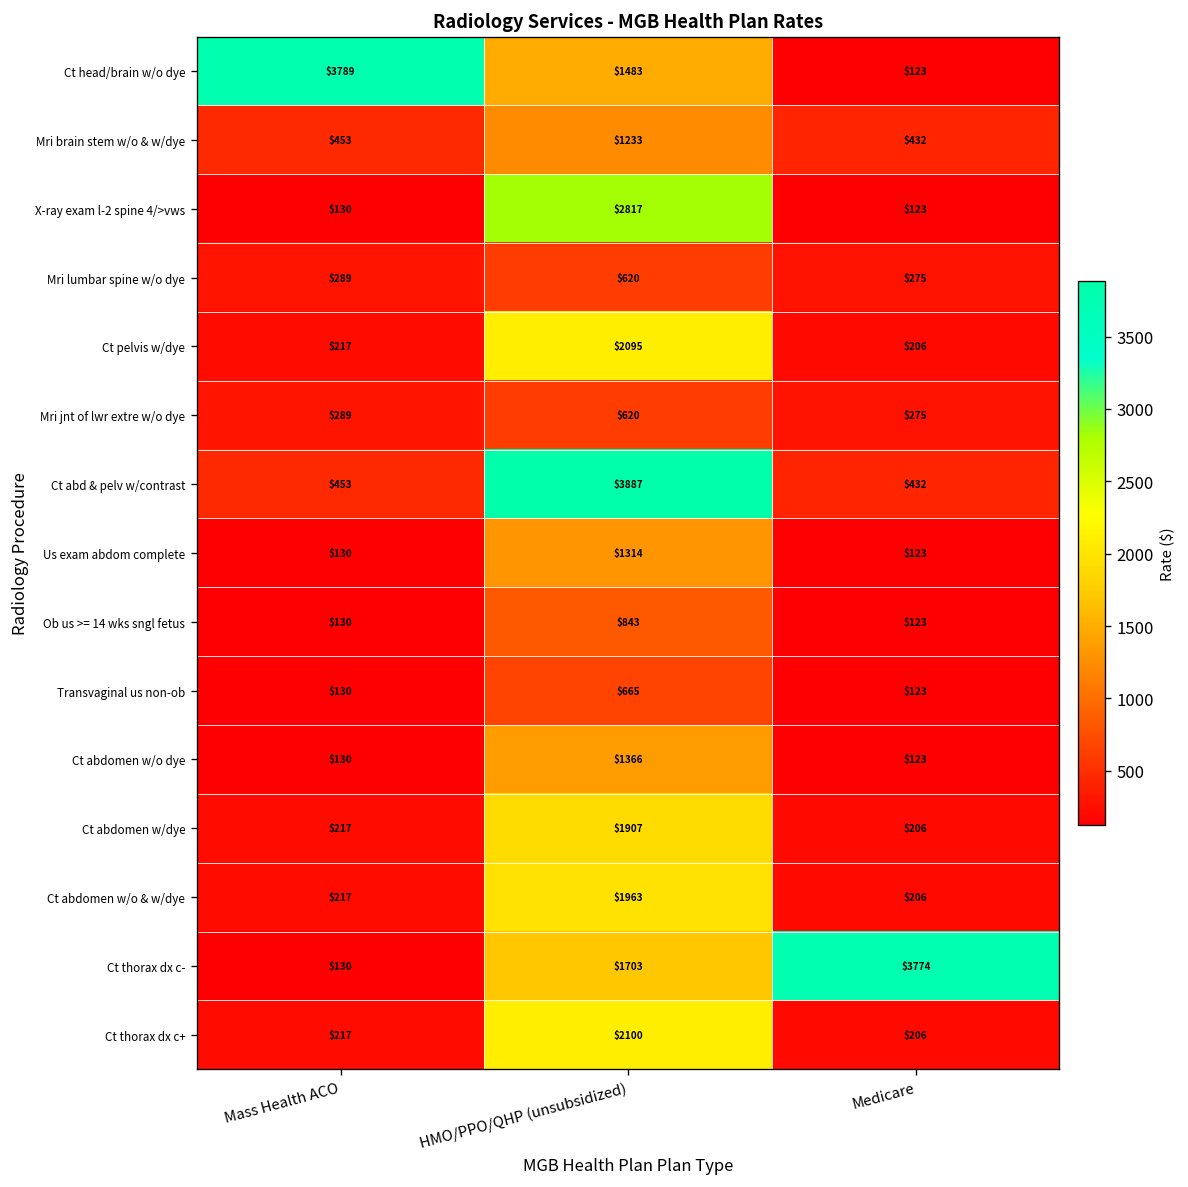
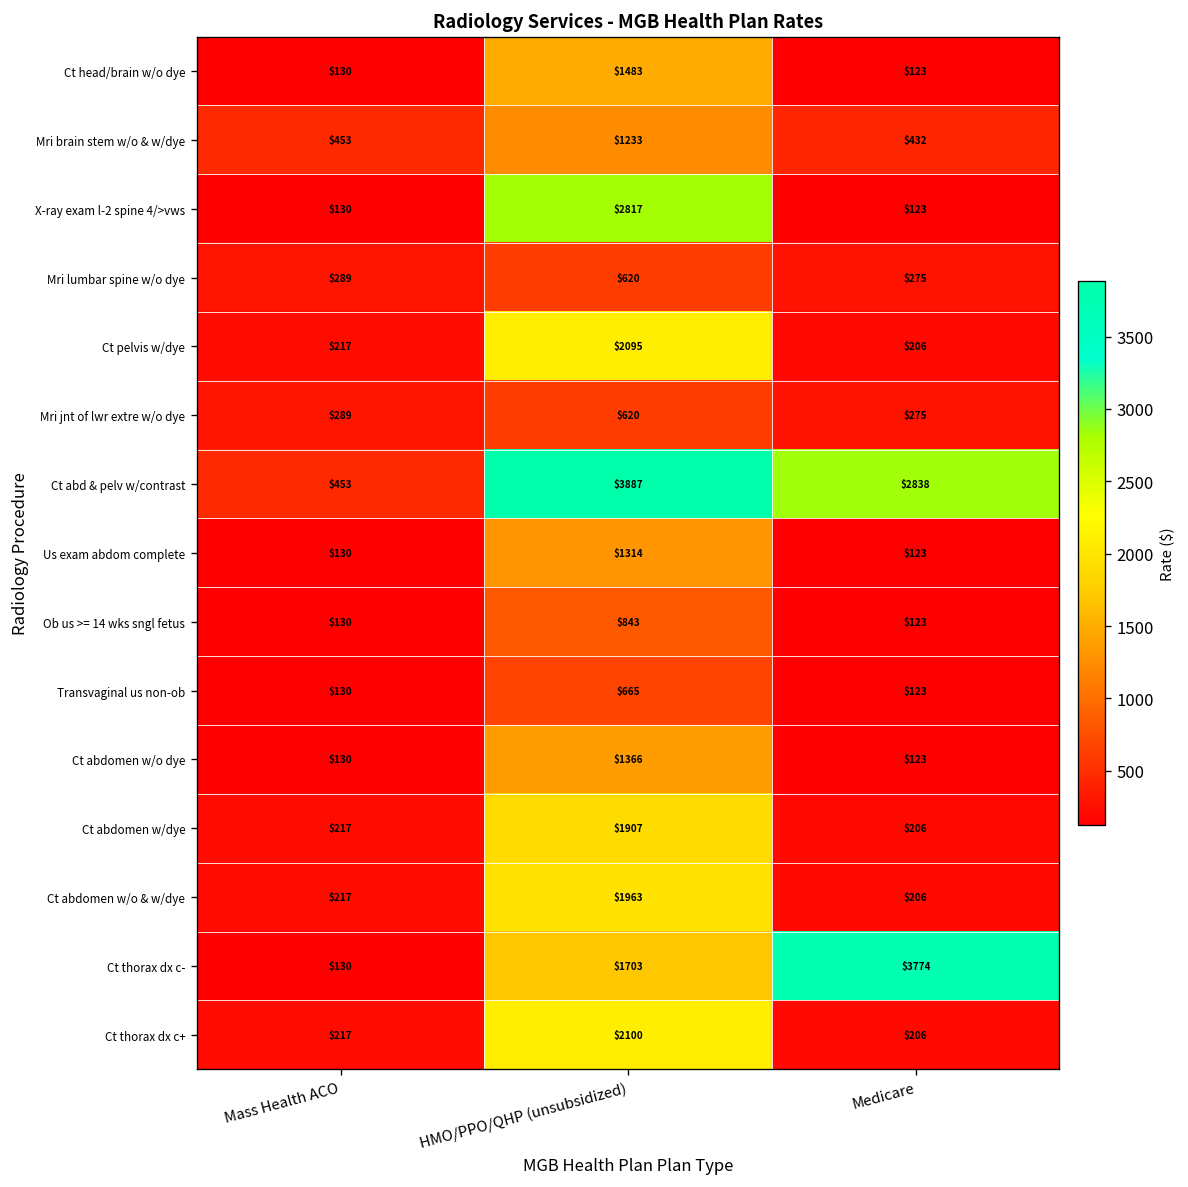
Ct head/brain w/o dye, Mass Health ACO: $3789 -> $130
Ct abd & pelv w/contrast, Medicare: $432 -> $2838
